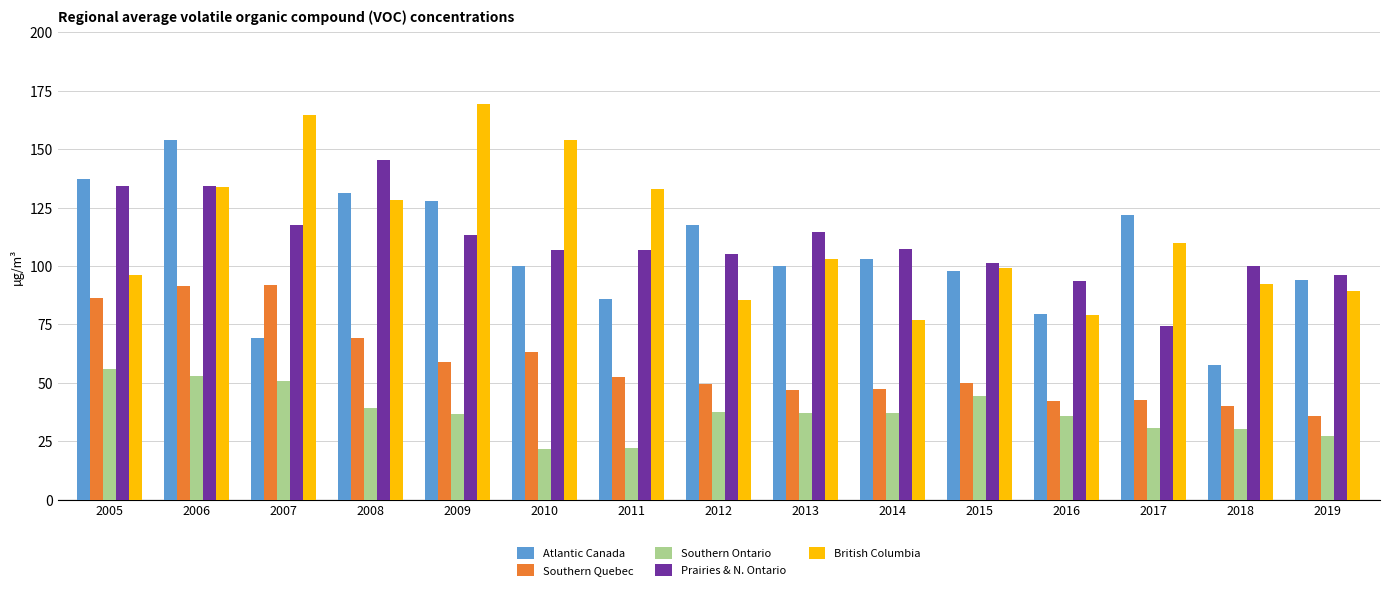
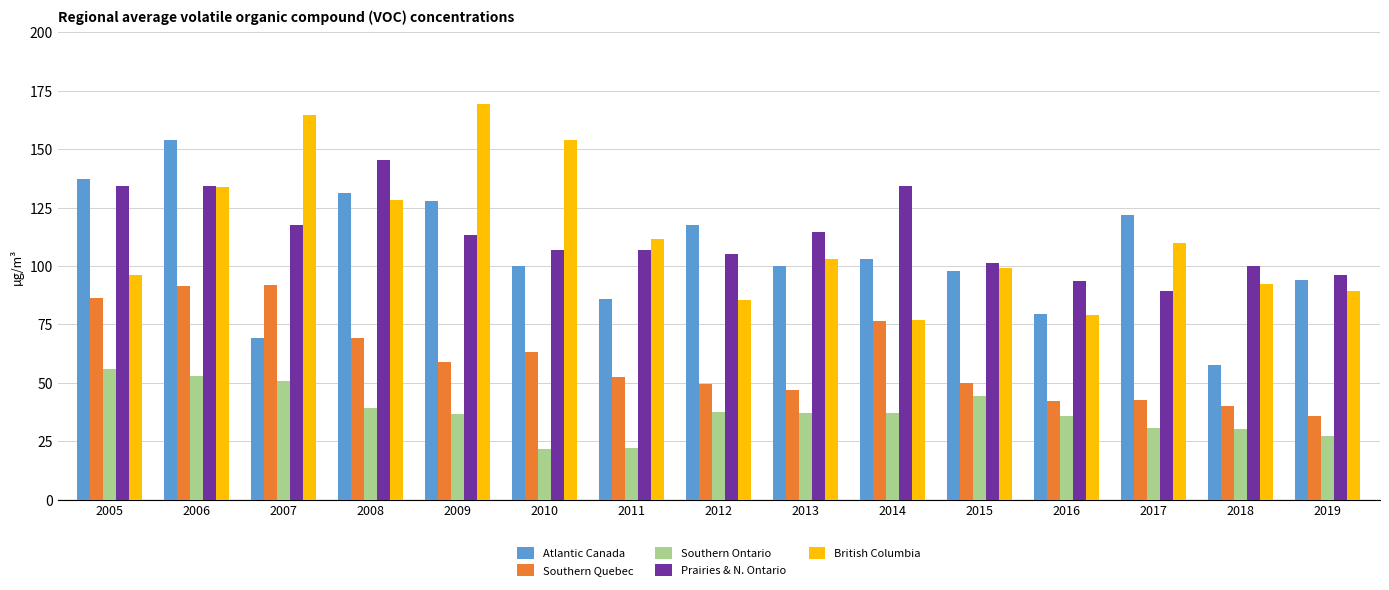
British Columbia, 2011: 133 -> 111
Southern Quebec, 2014: 47 -> 77
Prairies & N. Ontario, 2014: 107 -> 134
Prairies & N. Ontario, 2017: 75 -> 89
